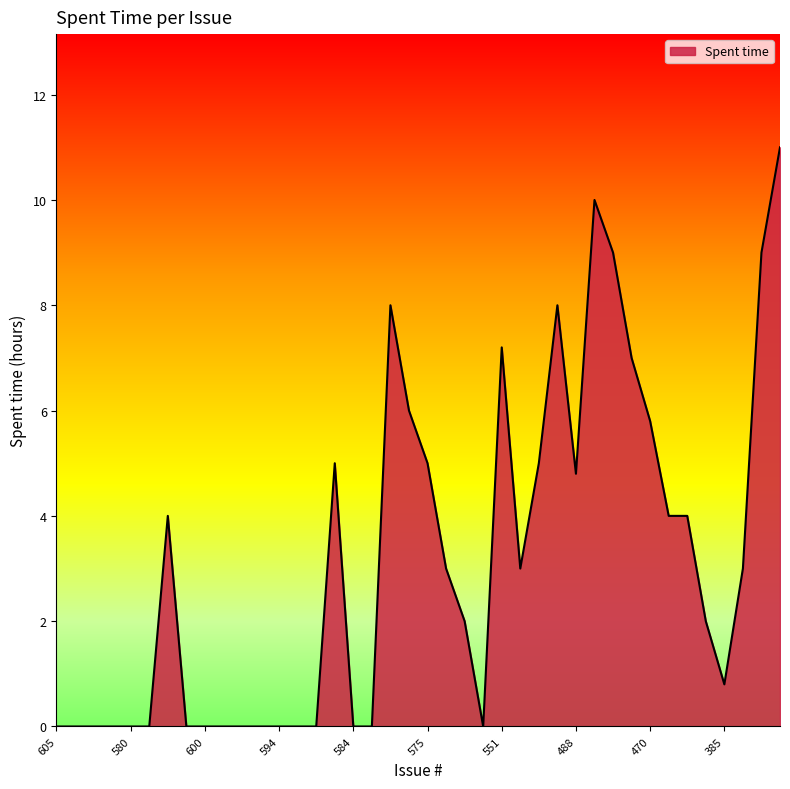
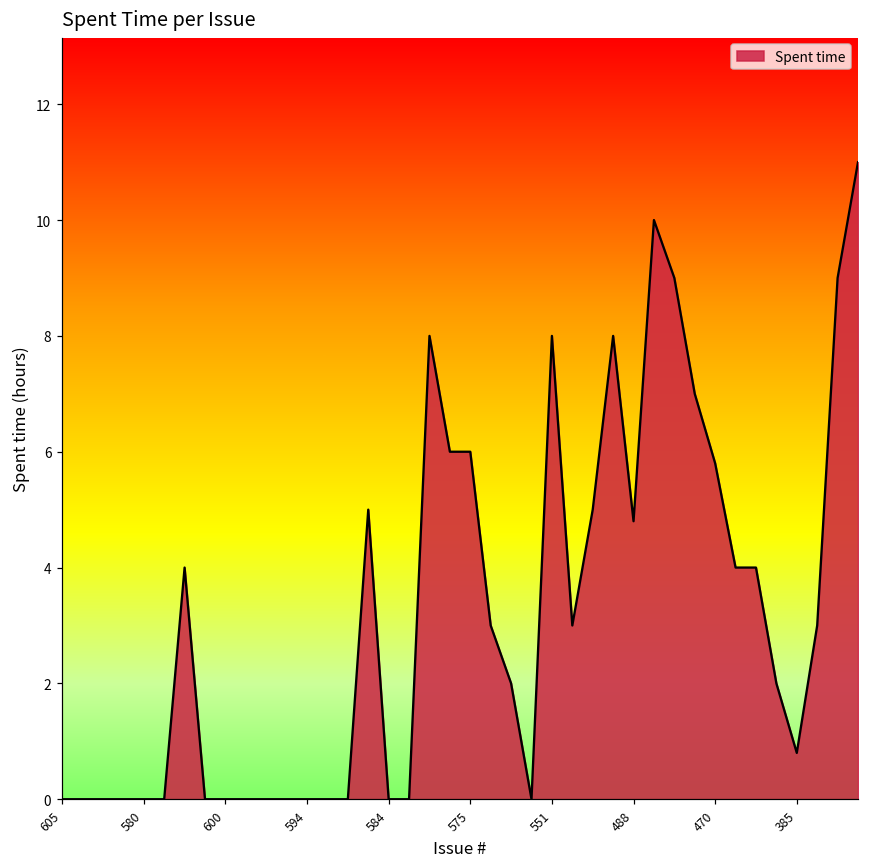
575: 5 -> 6
551: 7.2 -> 8.0
